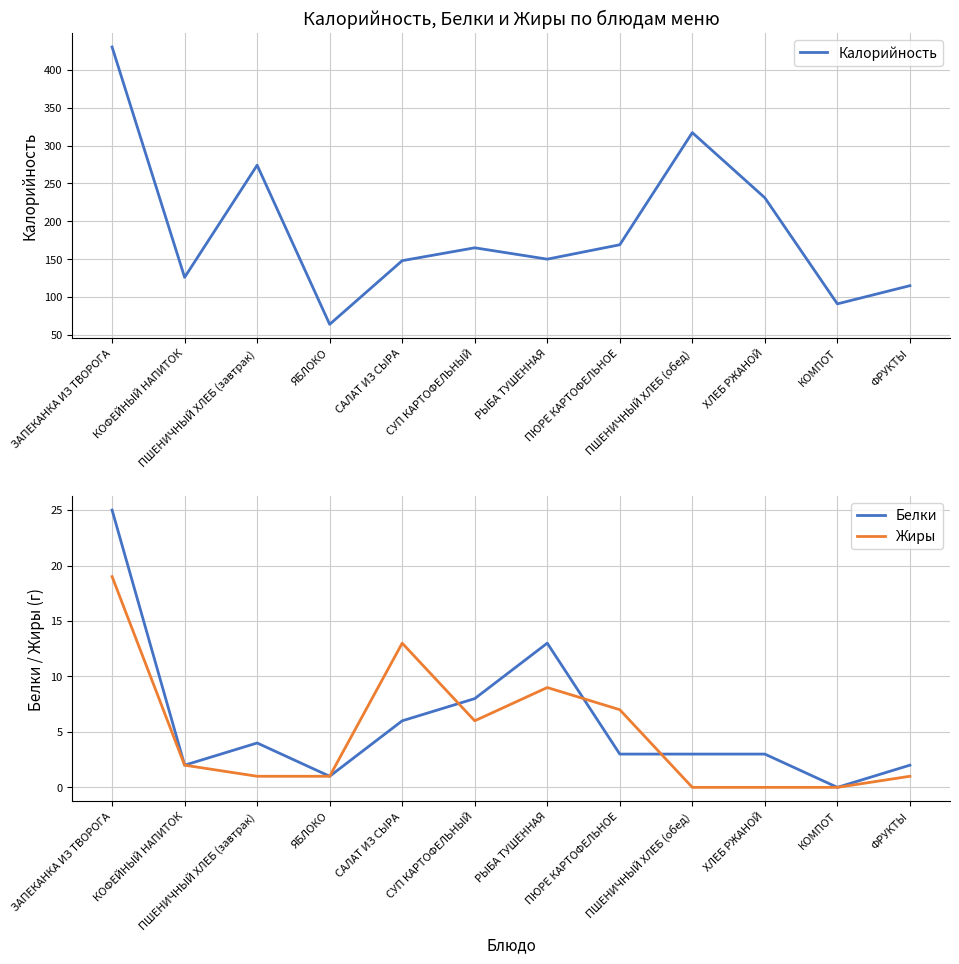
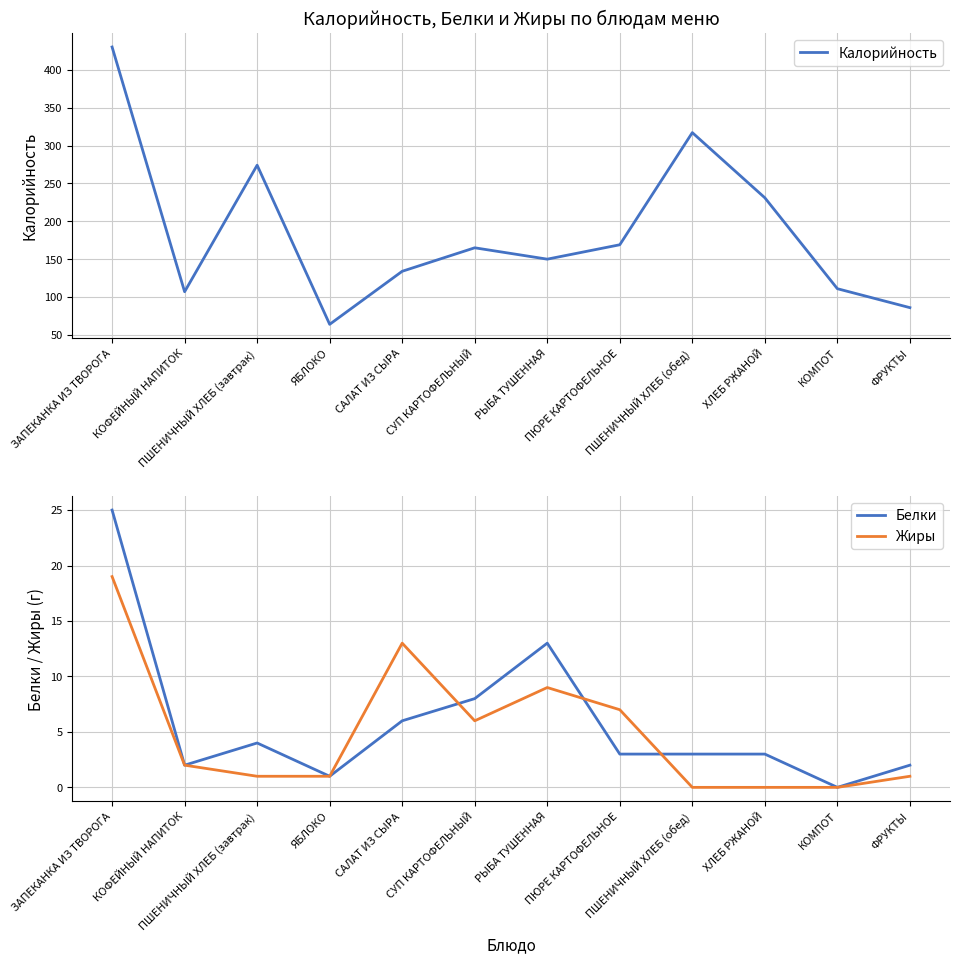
Калорийность, Белки и Жиры по блюдам меню, КОФЕЙНЫЙ НАПИТОК: 130 -> 110
Калорийность, Белки и Жиры по блюдам меню, САЛАТ ИЗ СЫРА: 150 -> 130
Калорийность, Белки и Жиры по блюдам меню, КОМПОТ: 90 -> 110
Калорийность, Белки и Жиры по блюдам меню, ФРУКТЫ: 120 -> 90
